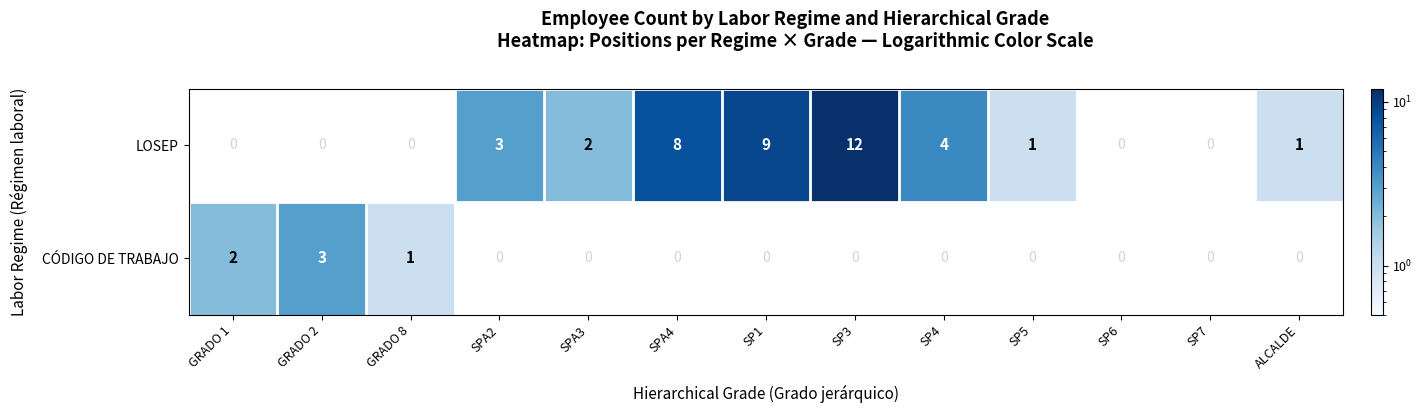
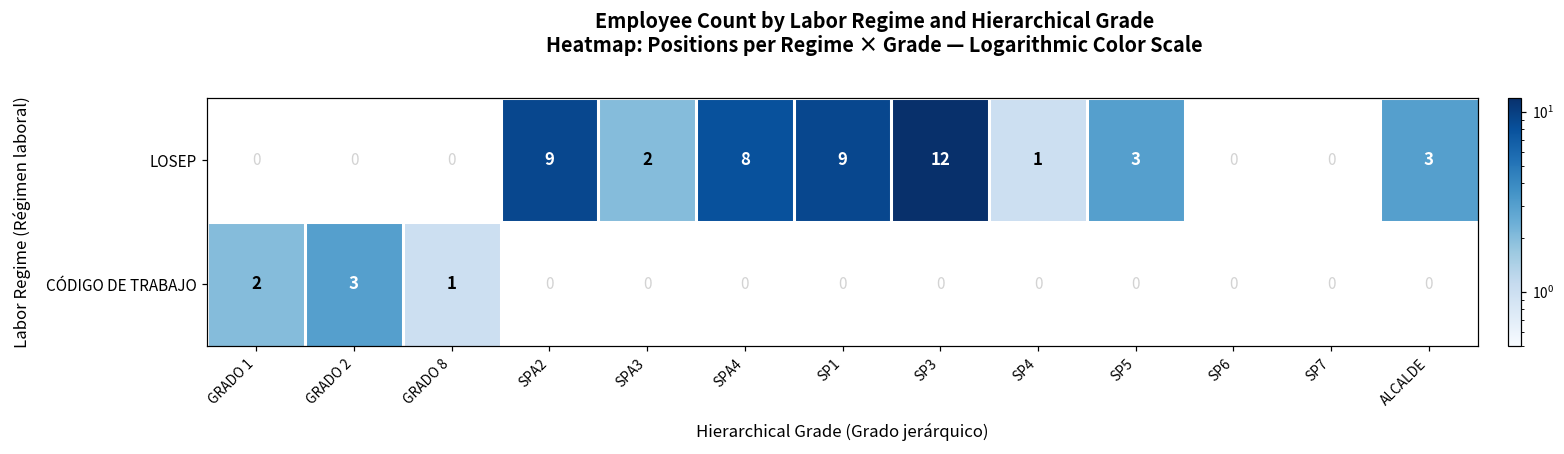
LOSEP, SPA2: 3 -> 9
LOSEP, SP4: 4 -> 1
LOSEP, SP5: 1 -> 3
LOSEP, ALCALDE: 1 -> 3
